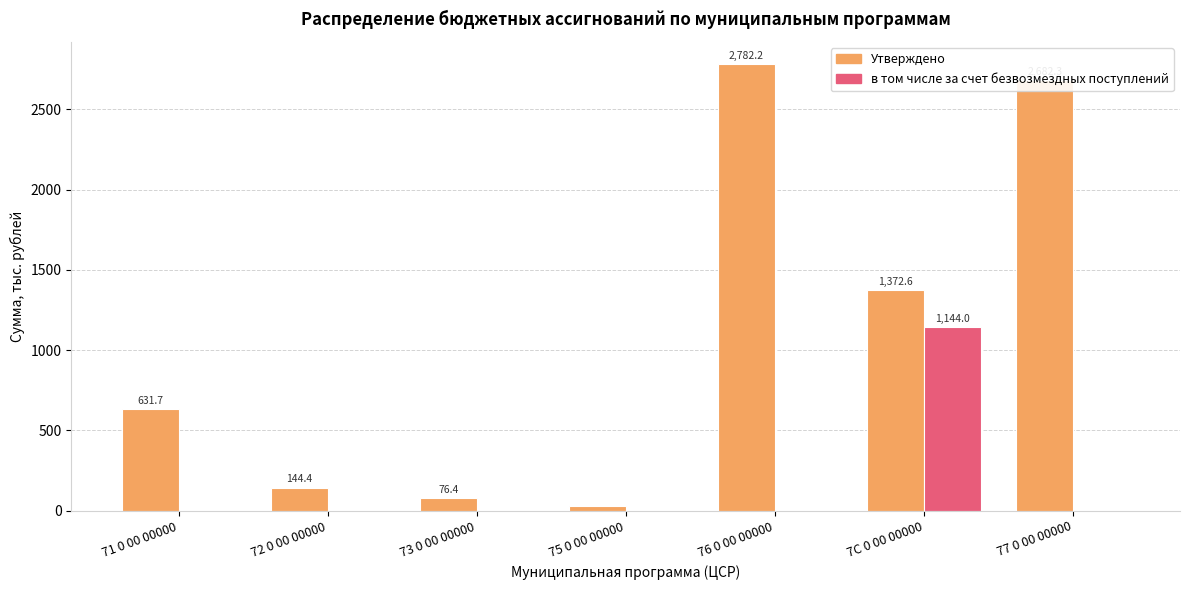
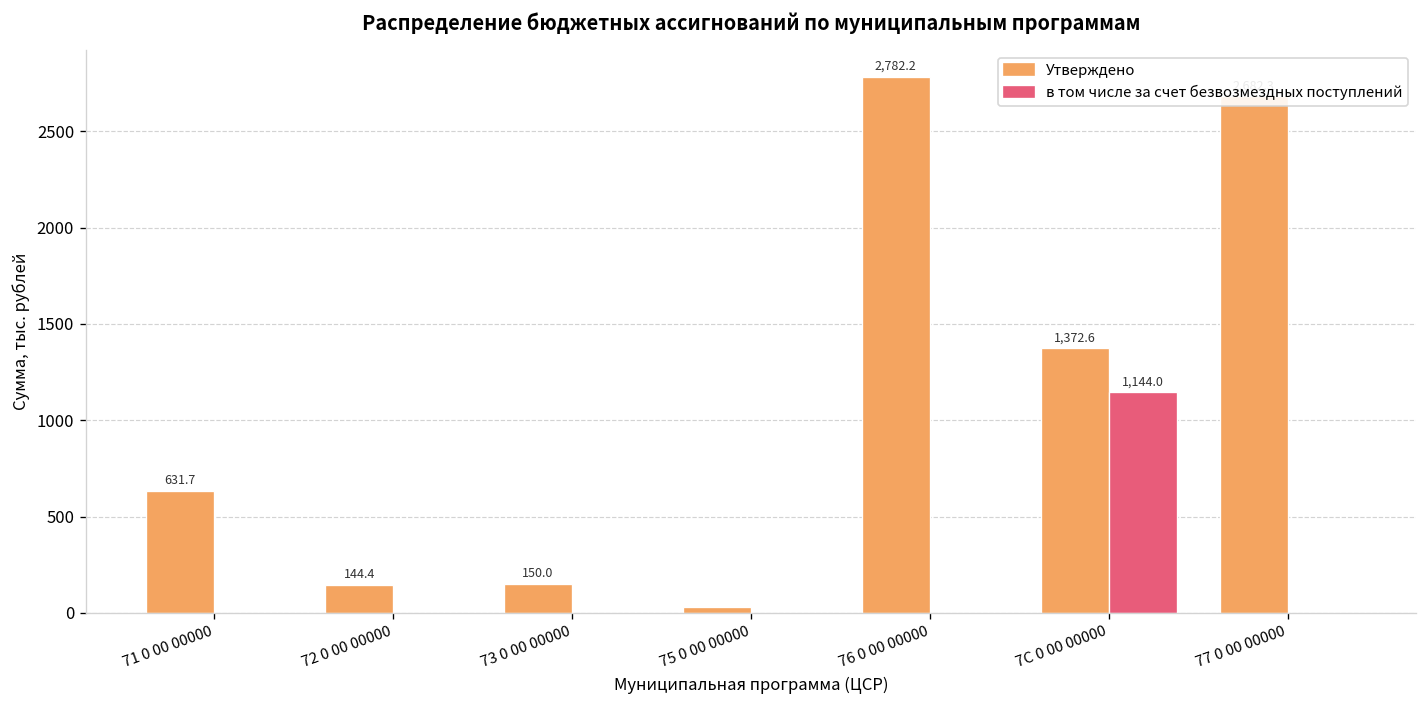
Утверждено, 73 0 00 00000: 76.4 -> 150.0
